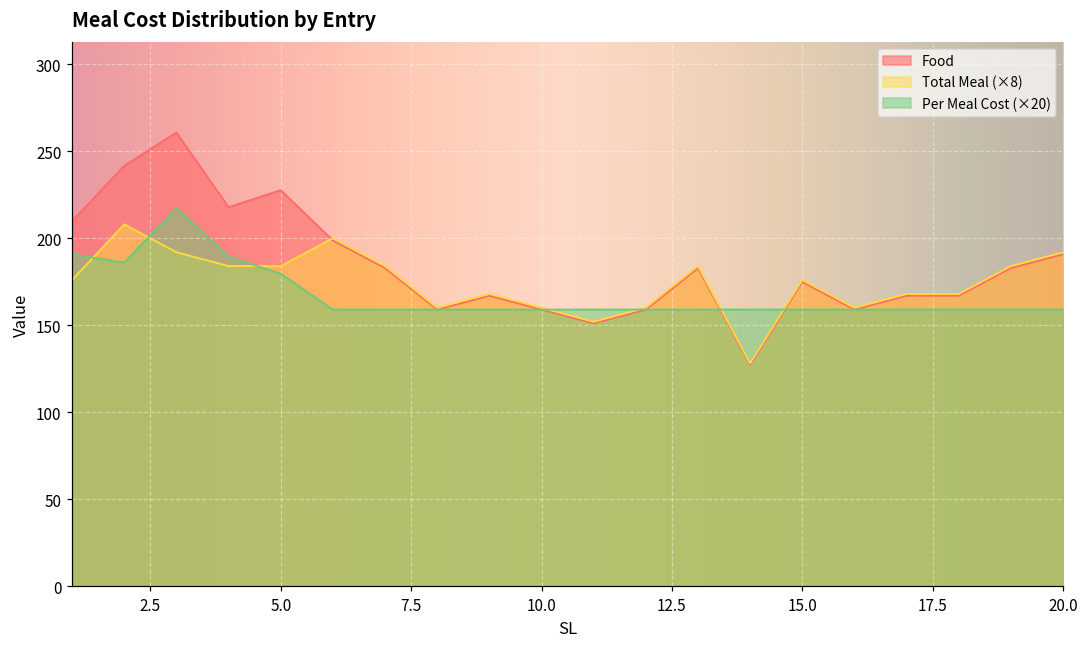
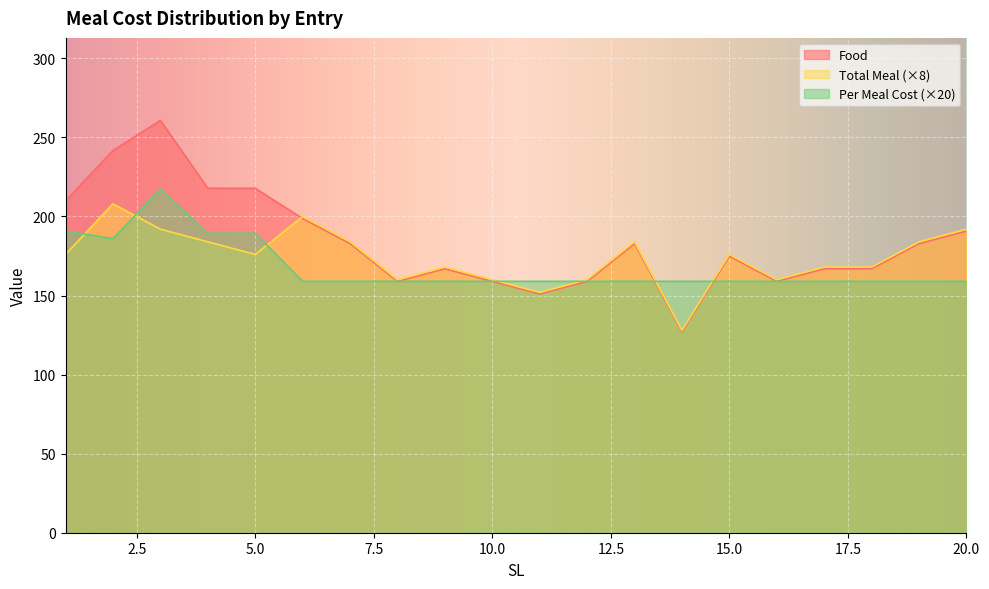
Food, 5.0: 228 -> 218
Total Meal (×8), 5.0: 184 -> 176
Per Meal Cost (×20), 5.0: 180 -> 189
